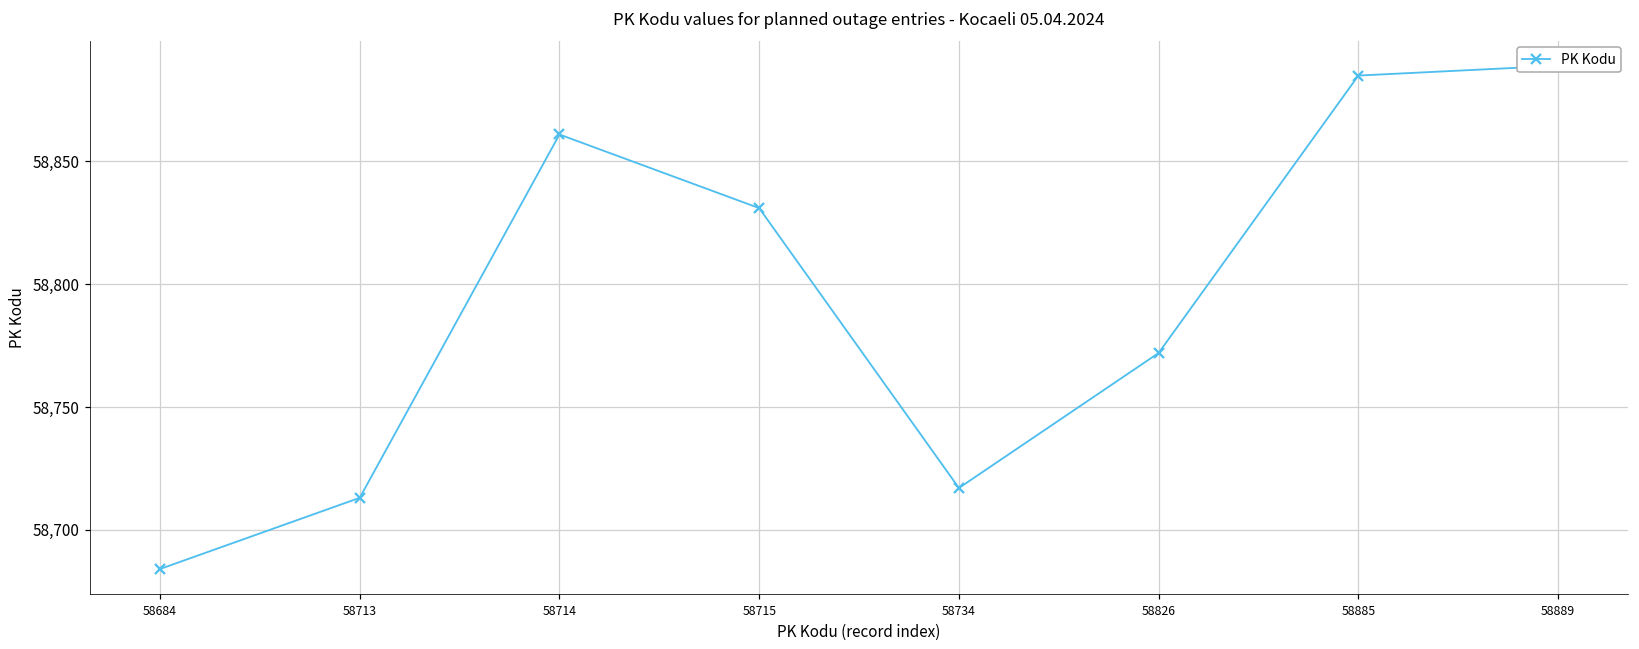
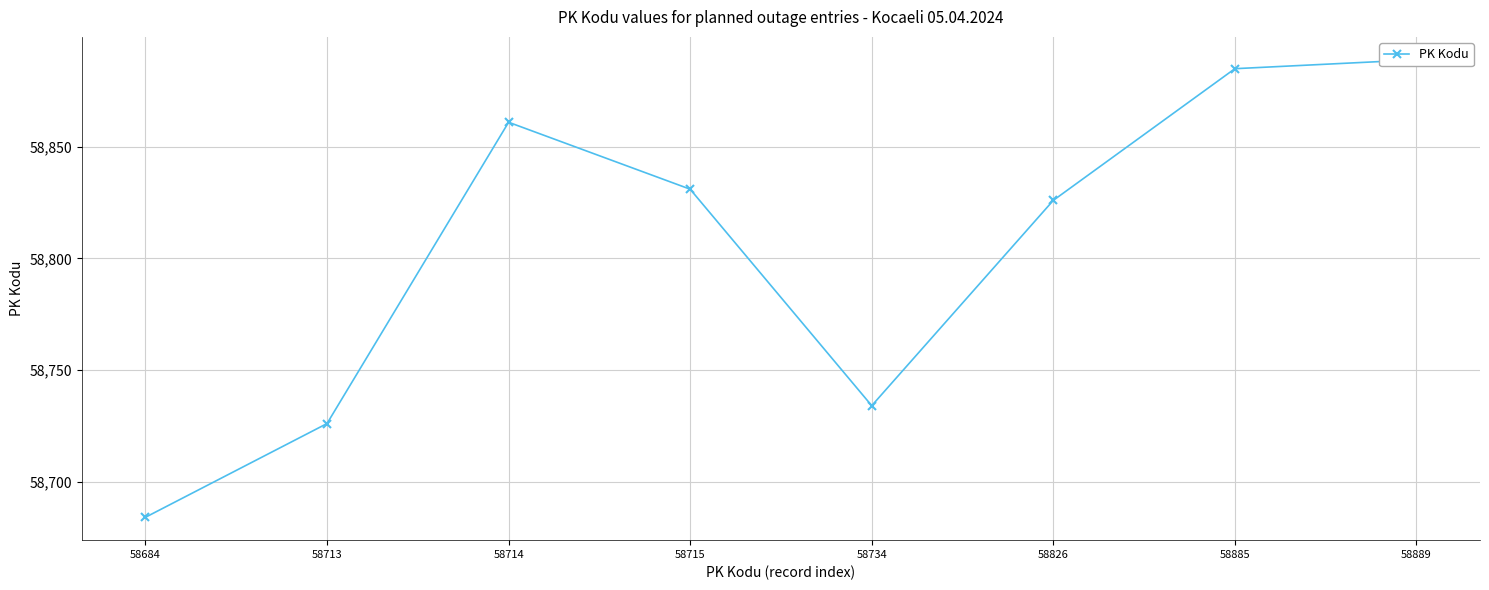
58713: 58,713 -> 58,726
58734: 58,717 -> 58,734
58826: 58,772 -> 58,826
